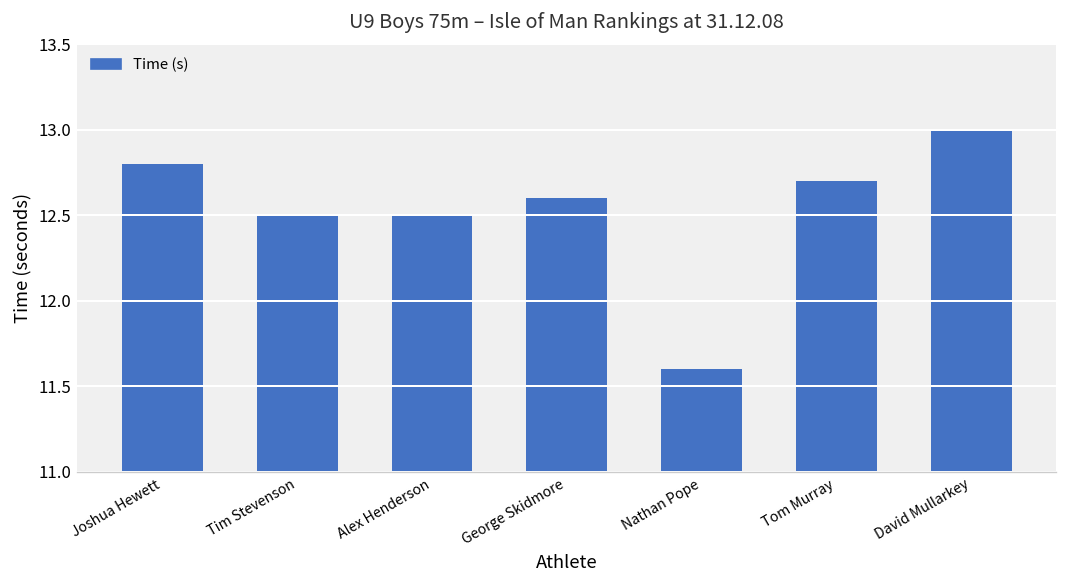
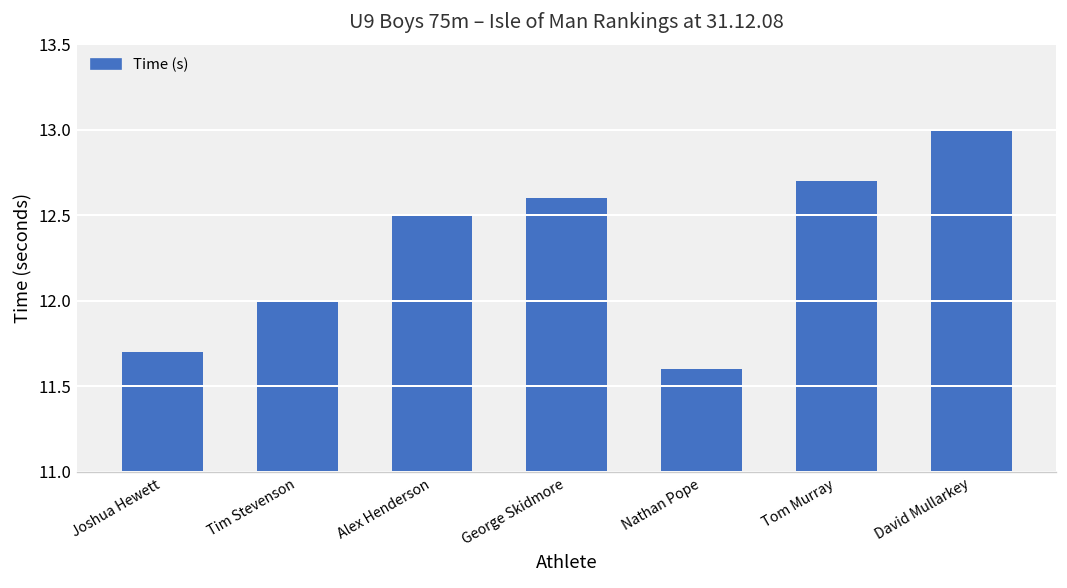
Joshua Hewett: 12.8 -> 11.7
Tim Stevenson: 12.5 -> 12.0
